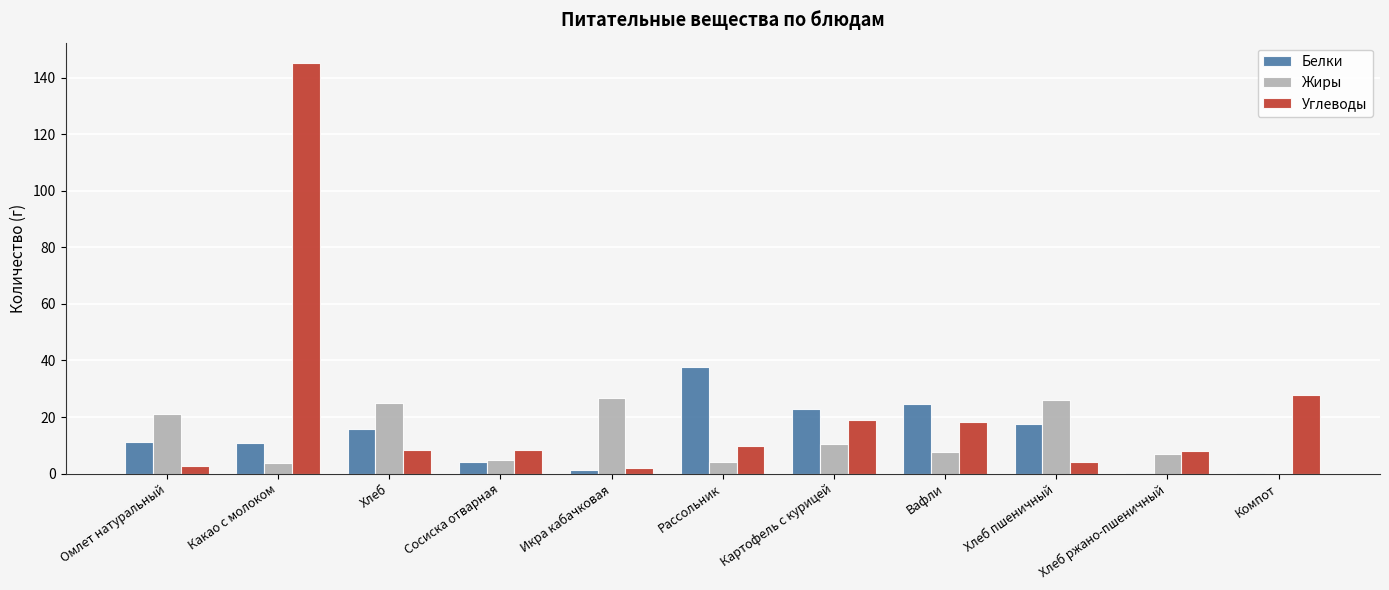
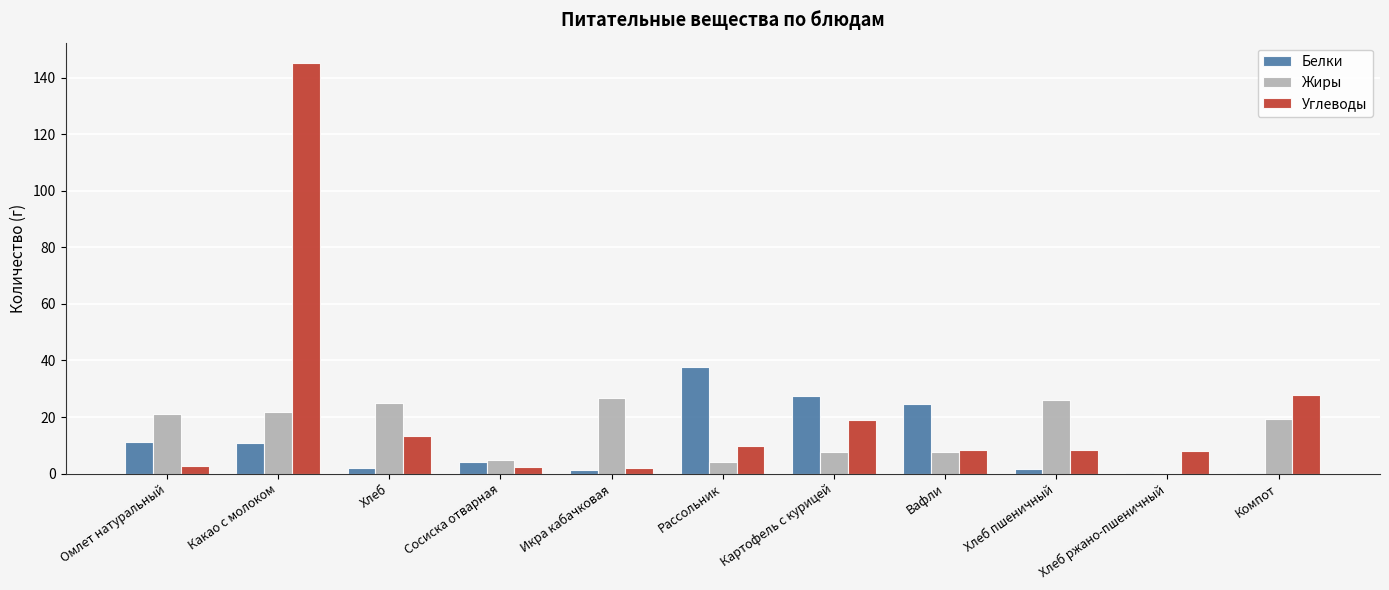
Жиры, Какао с молоком: 4 -> 22
Белки, Хлеб: 16 -> 2
Углеводы, Хлеб: 9 -> 13
Углеводы, Сосиска отварная: 8 -> 2
Белки, Картофель с курицей: 23 -> 28
Жиры, Картофель с курицей: 10 -> 7
Углеводы, Вафли: 18 -> 9
Белки, Хлеб пшеничный: 17 -> 2
Углеводы, Хлеб пшеничный: 4 -> 8
Жиры, Хлеб ржано-пшеничный: 7 -> 0
Жиры, Компот: 0 -> 19
